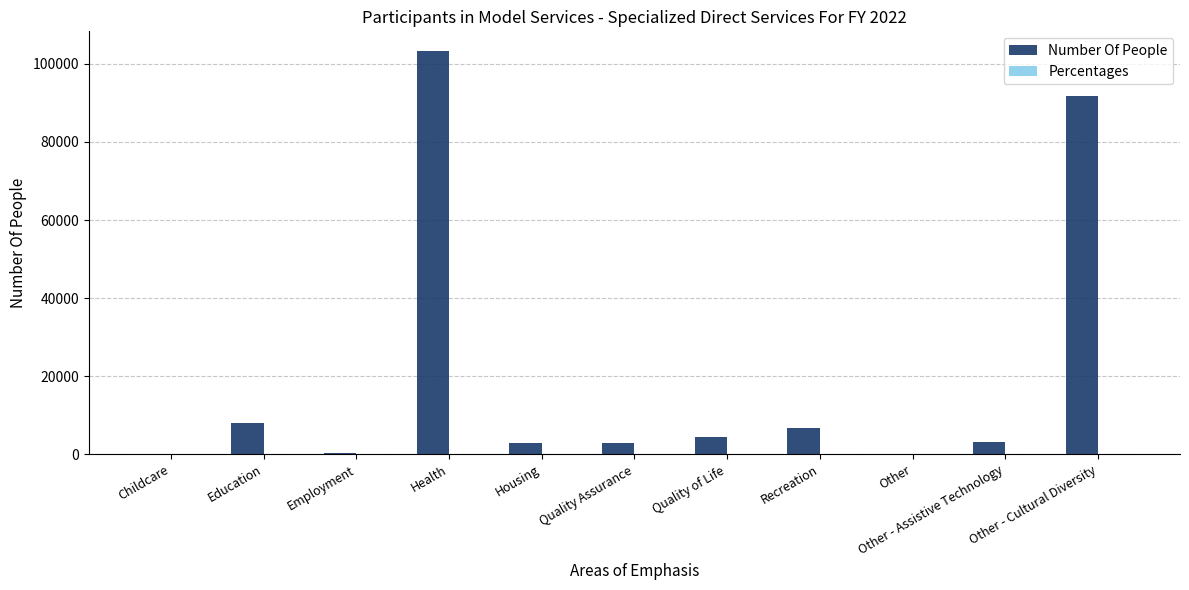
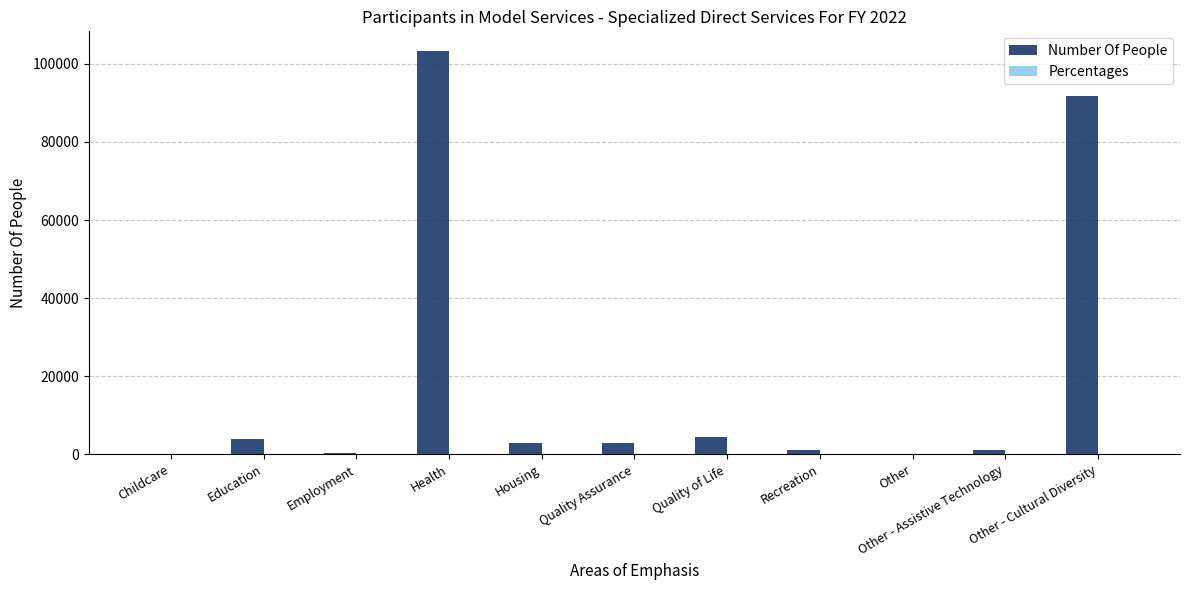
Number Of People, Education: 8000 -> 4000
Number Of People, Recreation: 7000 -> 1000
Number Of People, Other - Assistive Technology: 3000 -> 1000
